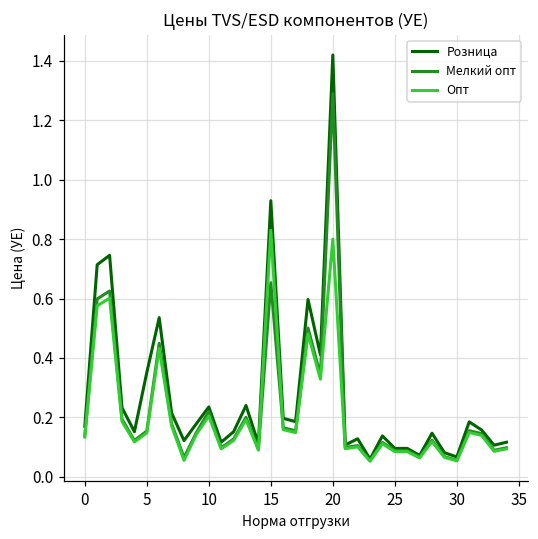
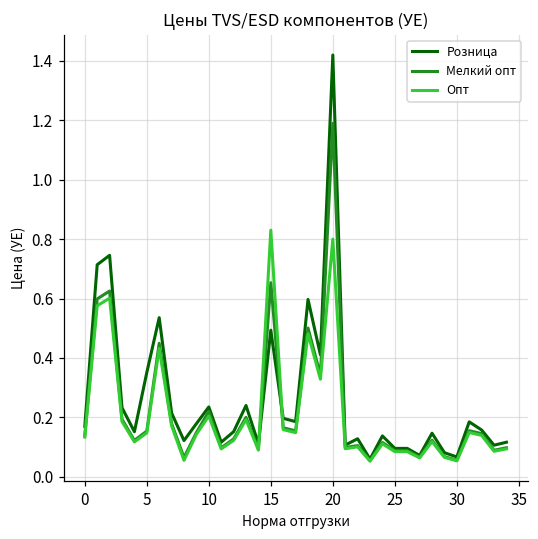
Розница, 15: 0.93 -> 0.49
Мелкий опт, 20: 1.29 -> 1.19
